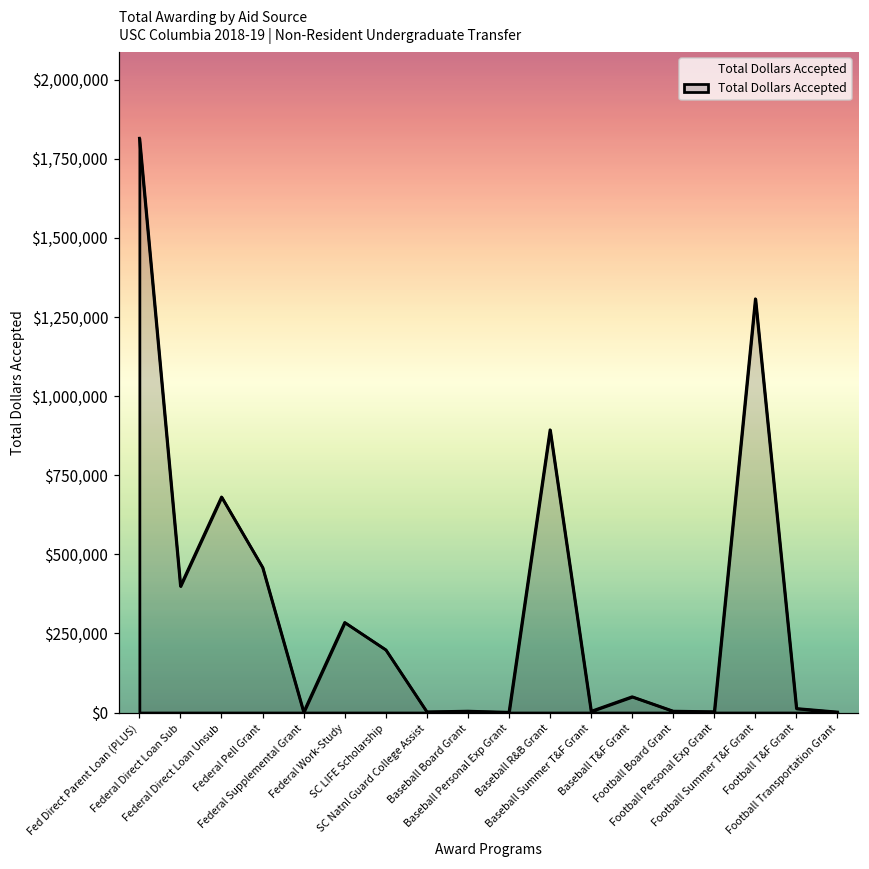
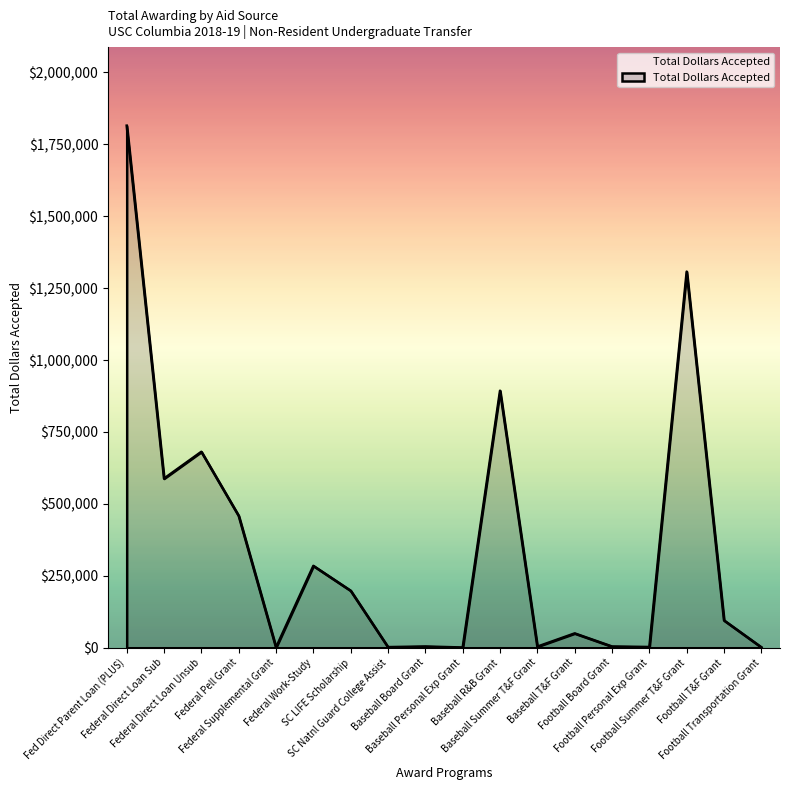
Federal Direct Loan Sub: $400,000 -> $590,000
Football T&F Grant: $10,000 -> $100,000
